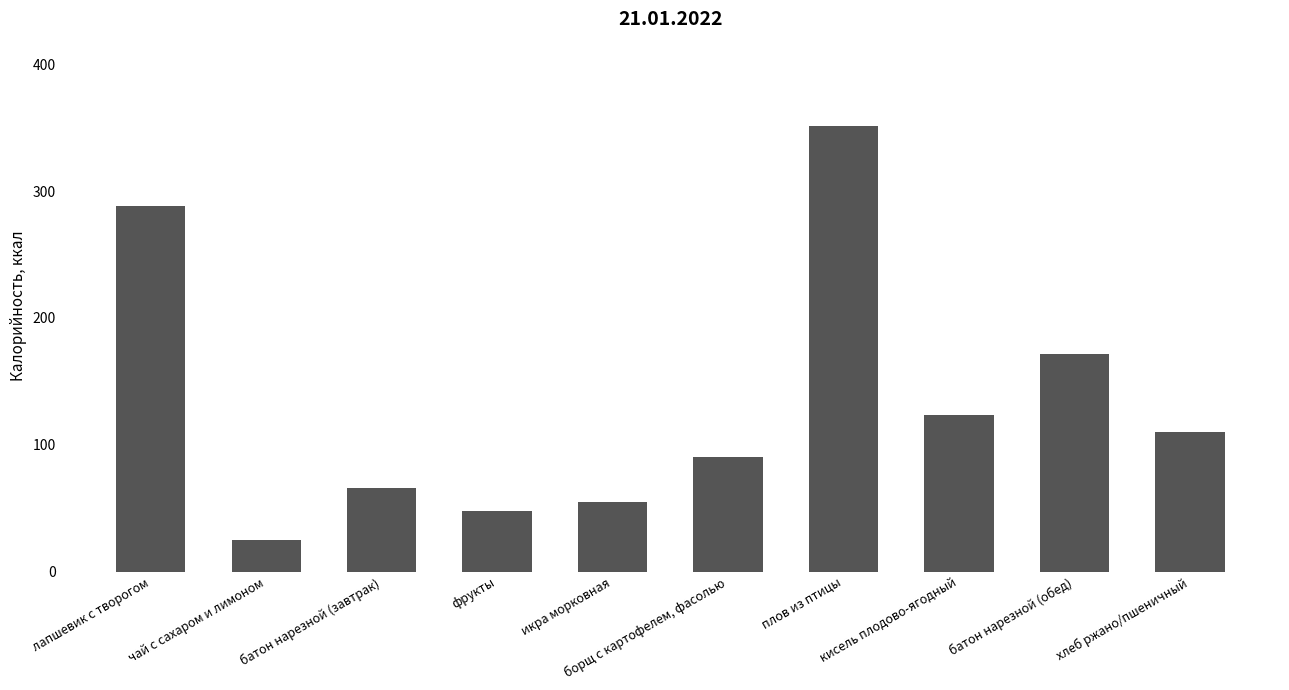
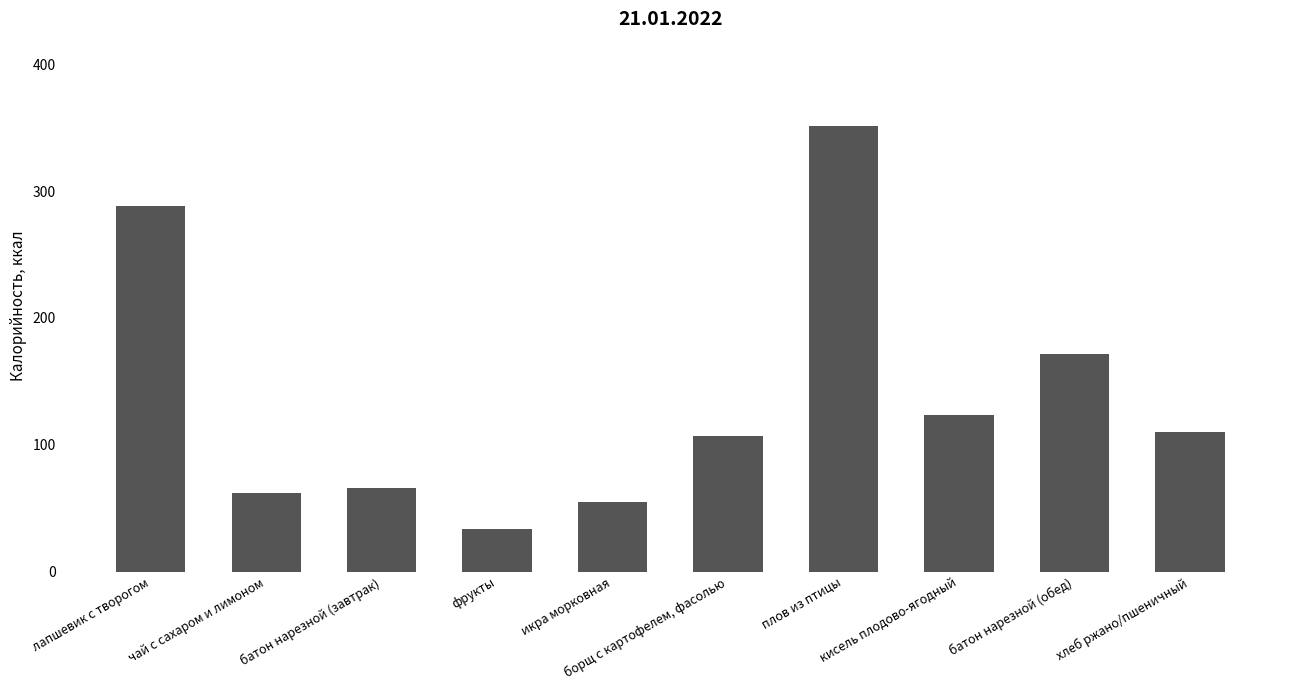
чай с сахаром и лимоном: 25 -> 62
фрукты: 48 -> 33
борщ с картофелем, фасолью: 90 -> 107
